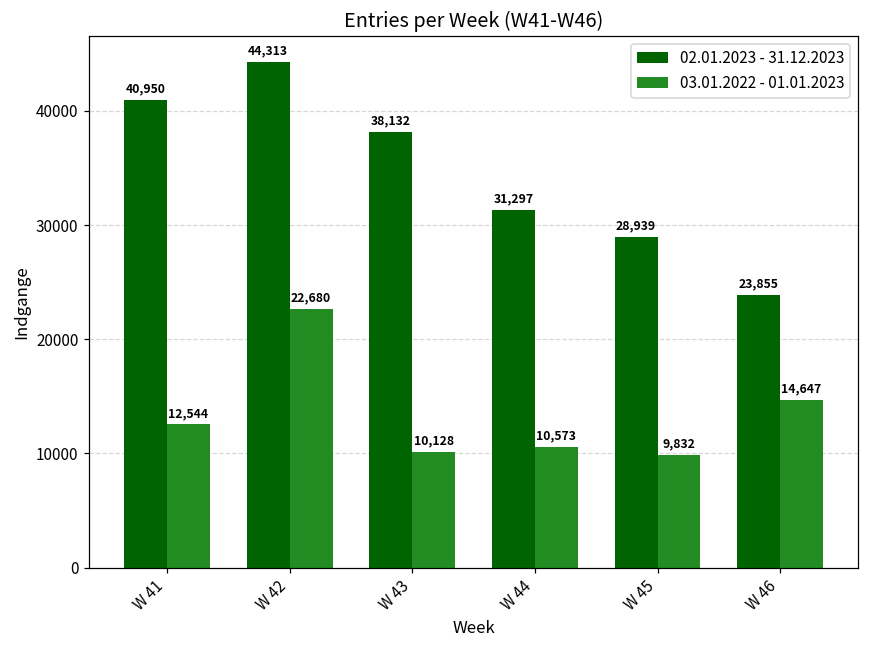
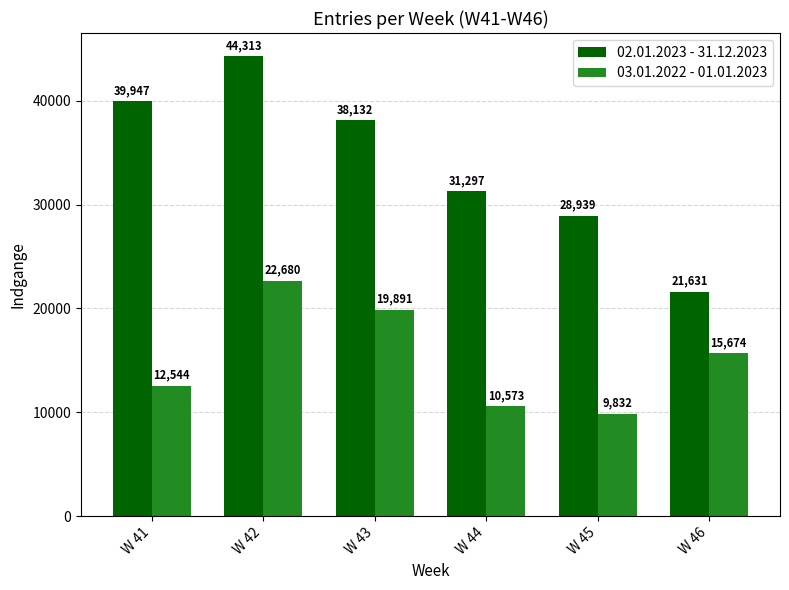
02.01.2023 - 31.12.2023, W 41: 40,950 -> 39,947
03.01.2022 - 01.01.2023, W 43: 10,128 -> 19,891
02.01.2023 - 31.12.2023, W 46: 23,855 -> 21,631
03.01.2022 - 01.01.2023, W 46: 14,647 -> 15,674
